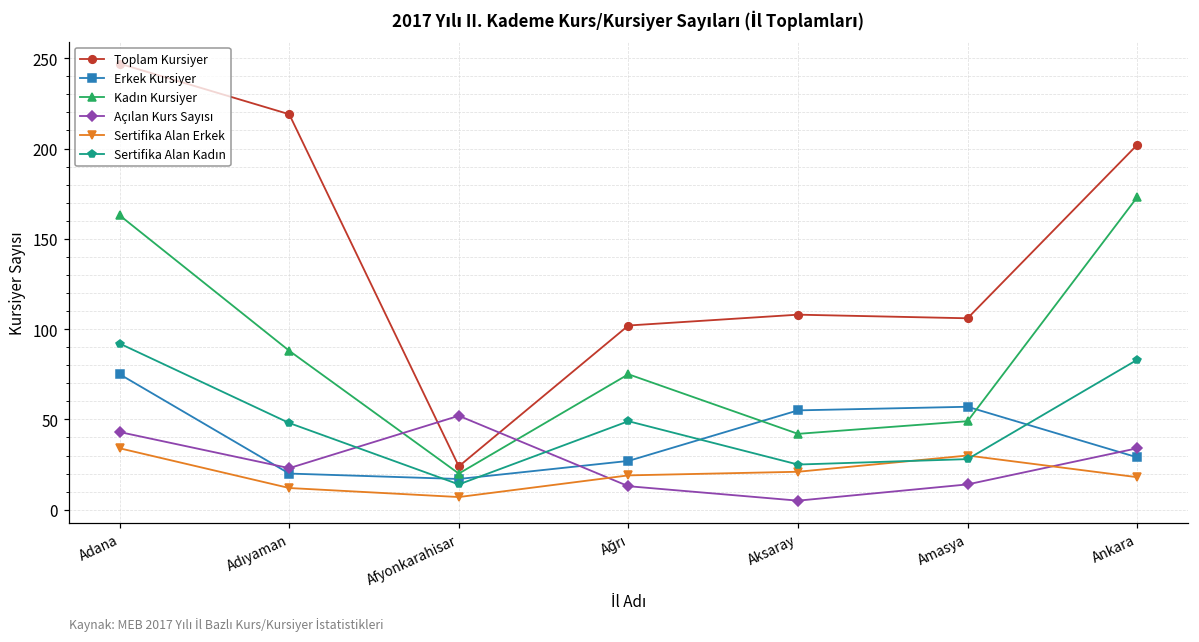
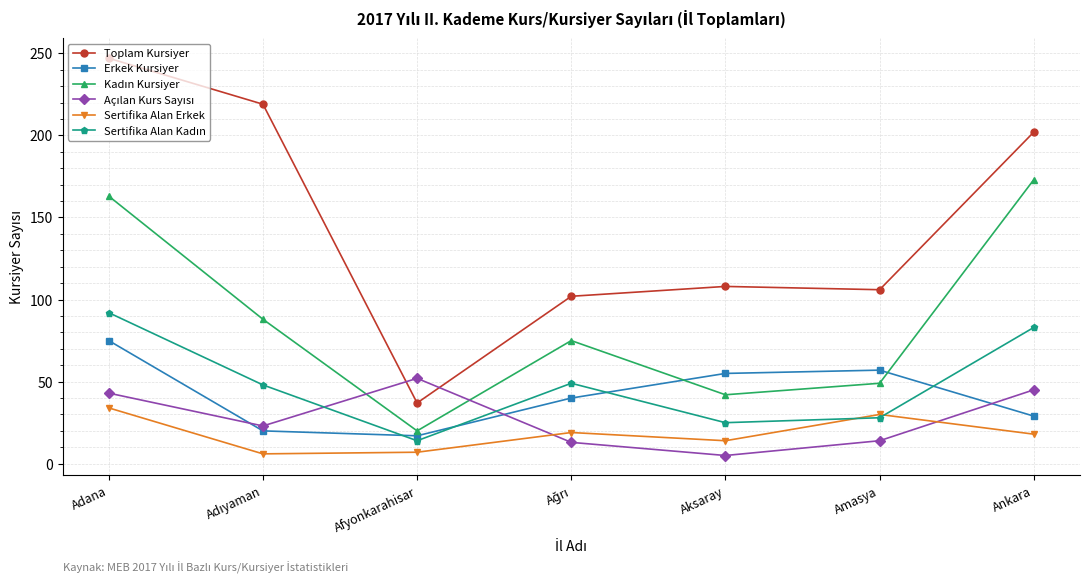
Sertifika Alan Erkek, Adıyaman: 12 -> 6
Toplam Kursiyer, Afyonkarahisar: 24 -> 37
Erkek Kursiyer, Ağrı: 27 -> 40
Sertifika Alan Erkek, Aksaray: 21 -> 14
Açılan Kurs Sayısı, Ankara: 34 -> 45
